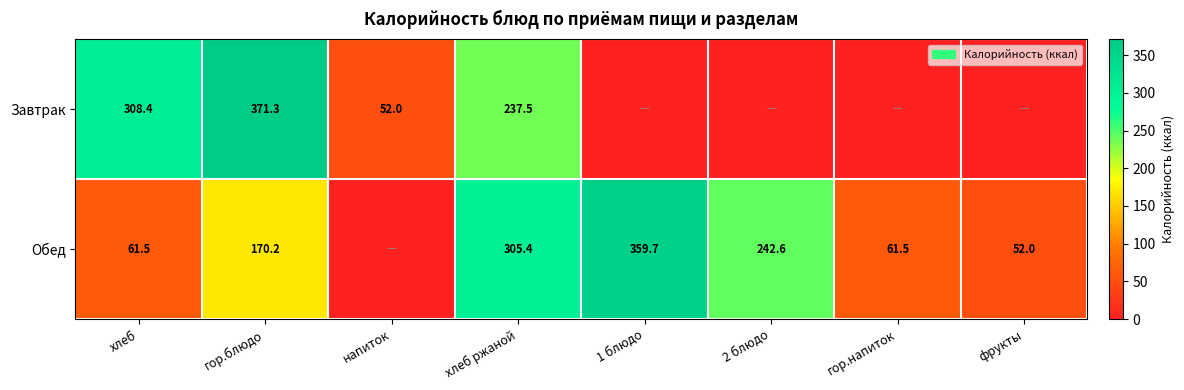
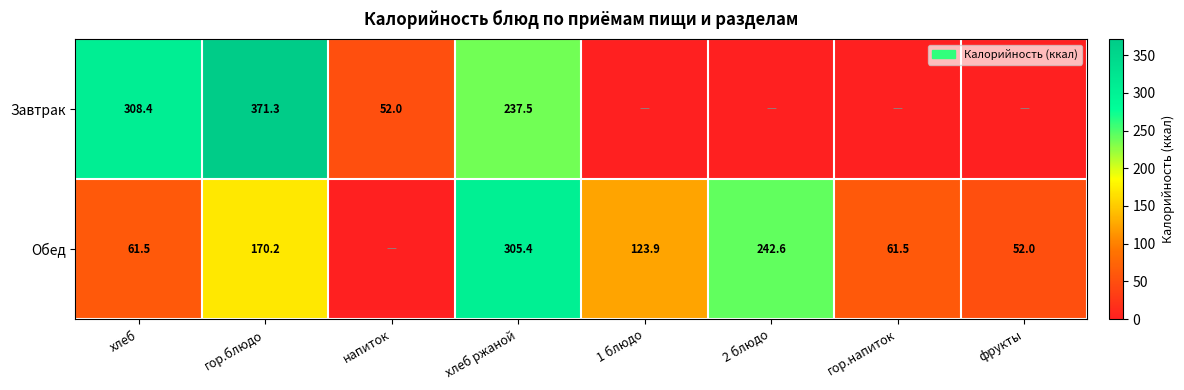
Обед, 1 блюдо: 359.7 -> 123.9
